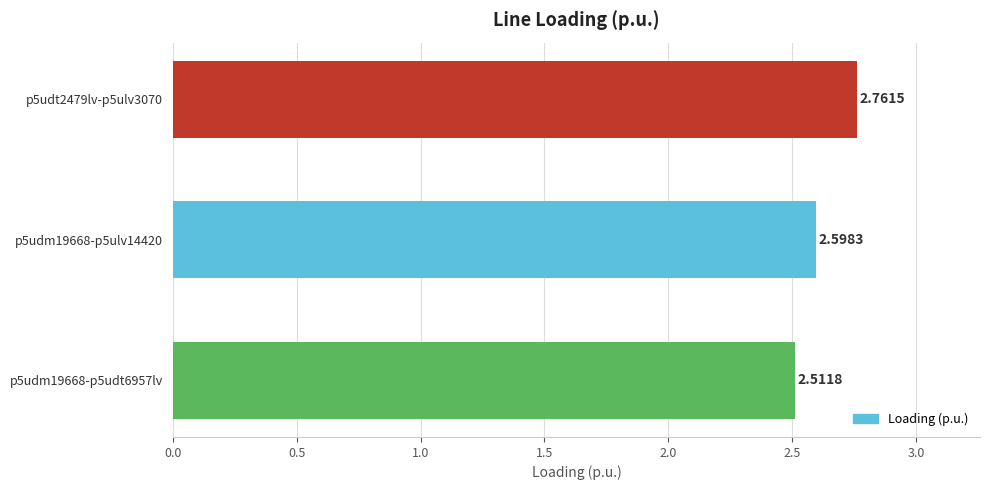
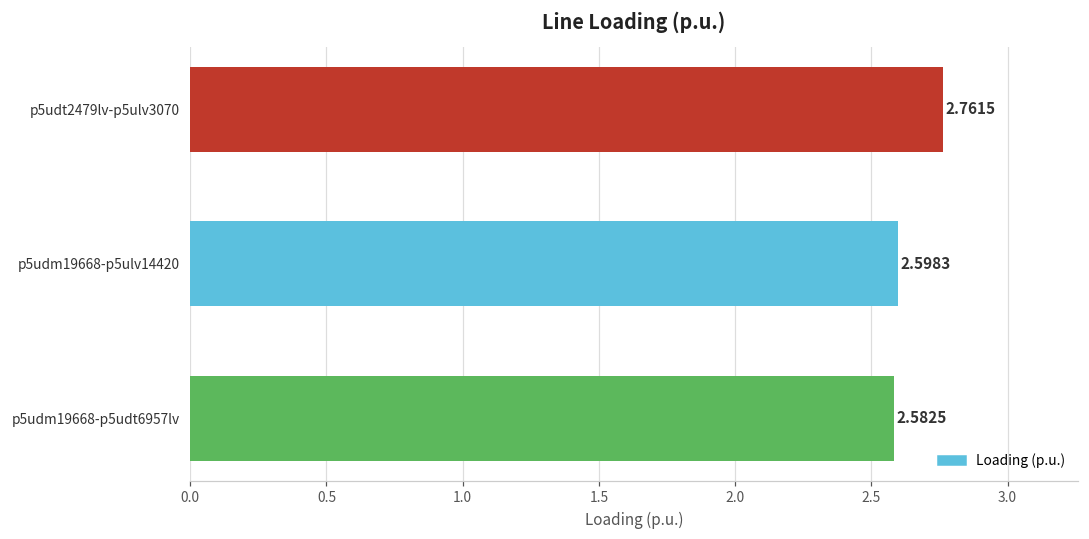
p5udm19668-p5udt6957lv: 2.5118 -> 2.5825
